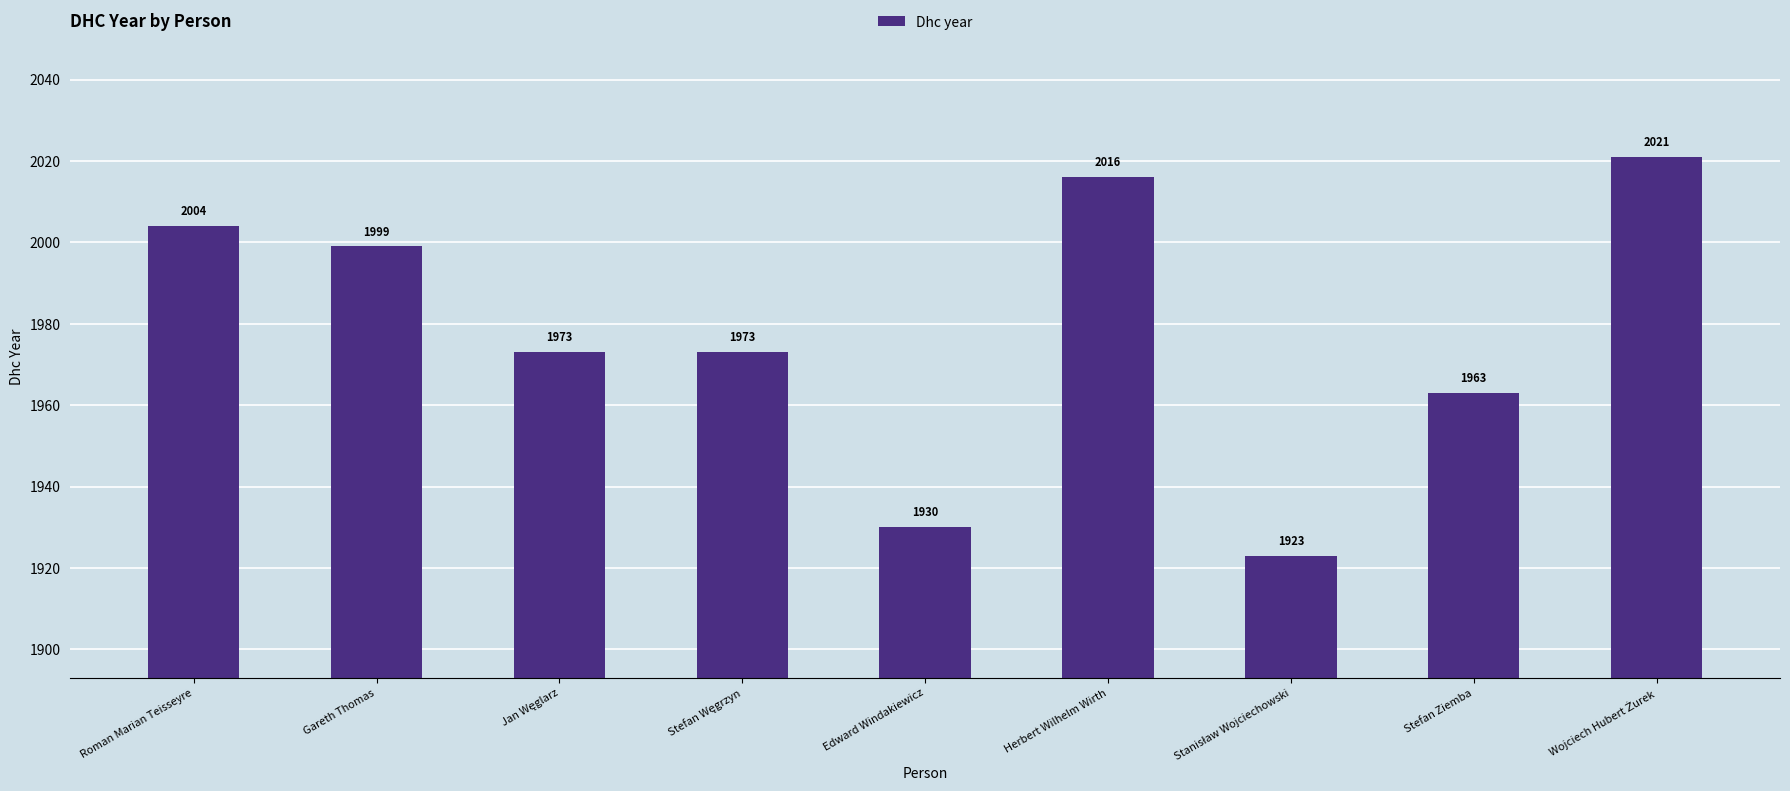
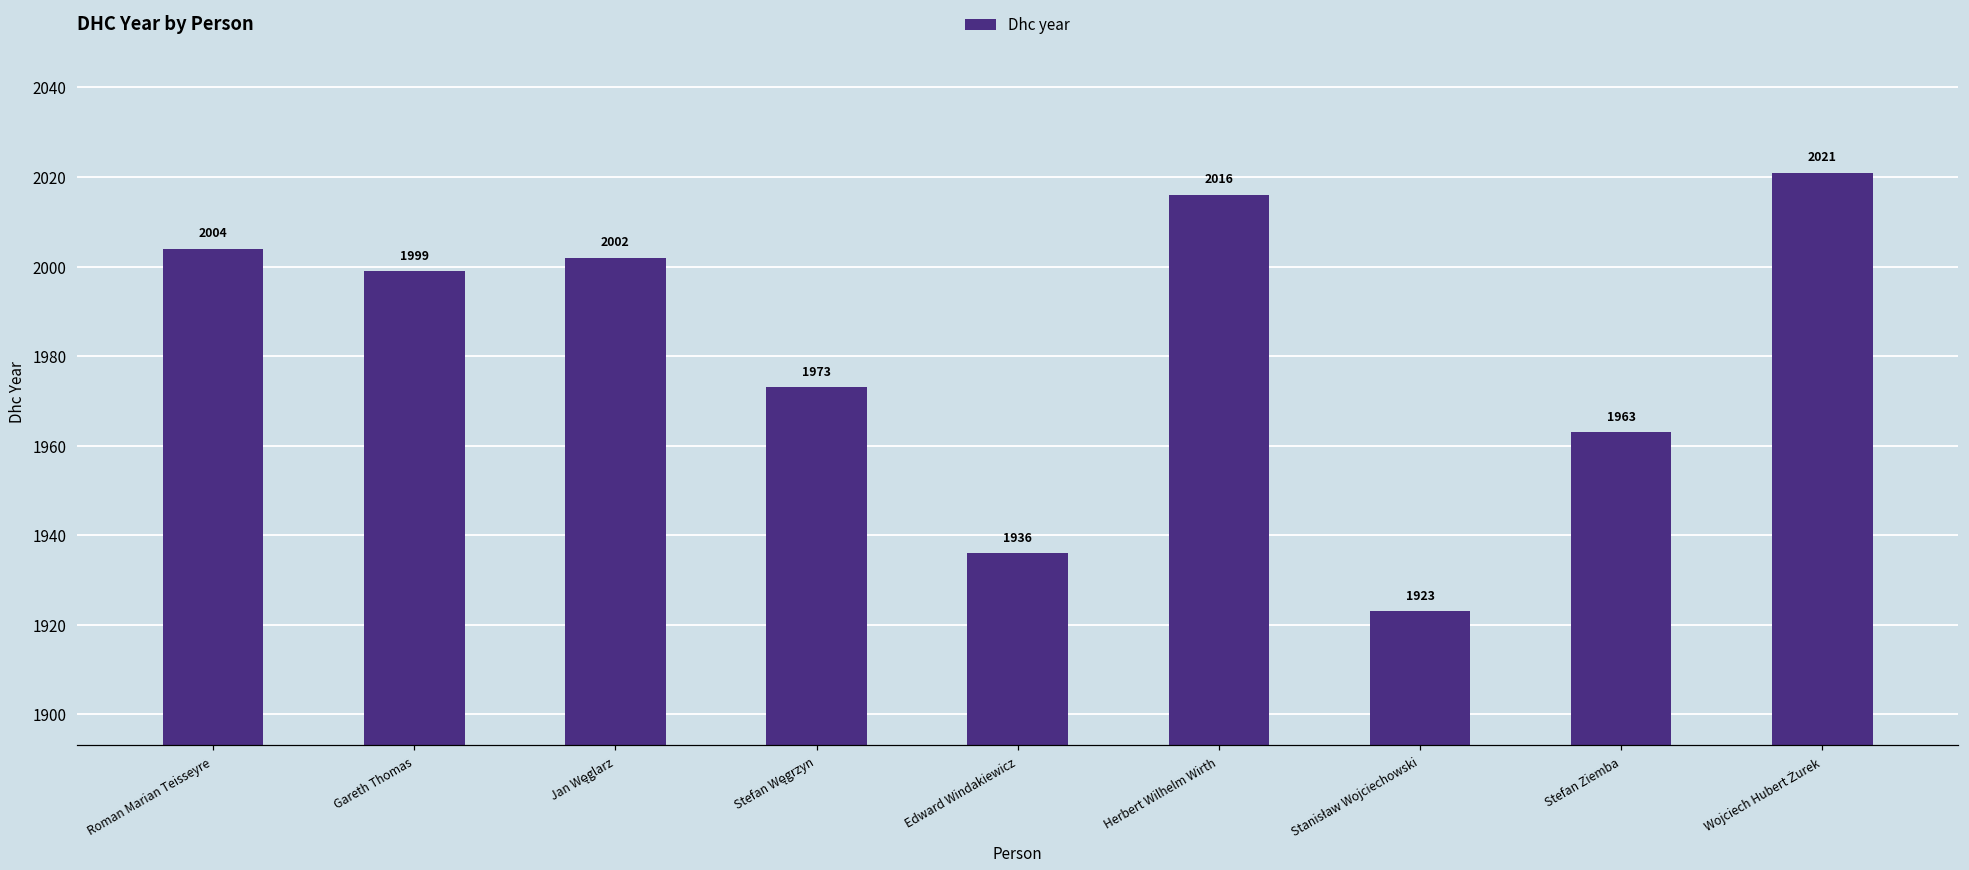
Jan Węglarz: 1973 -> 2002
Edward Windakiewicz: 1930 -> 1936
